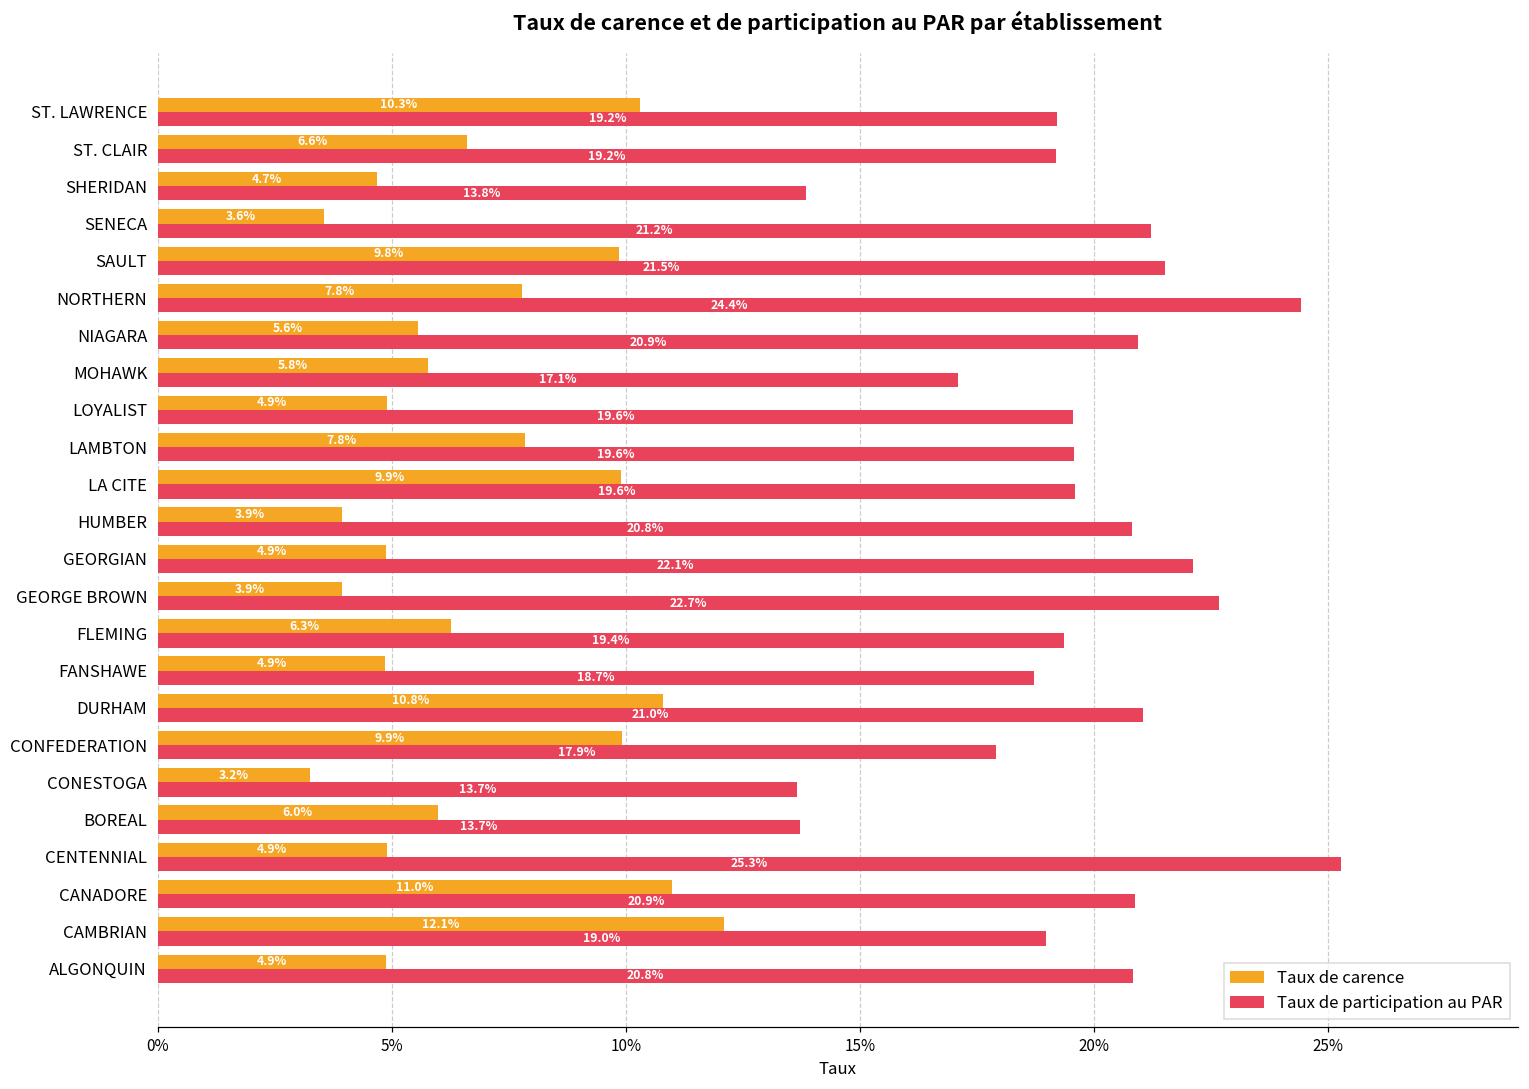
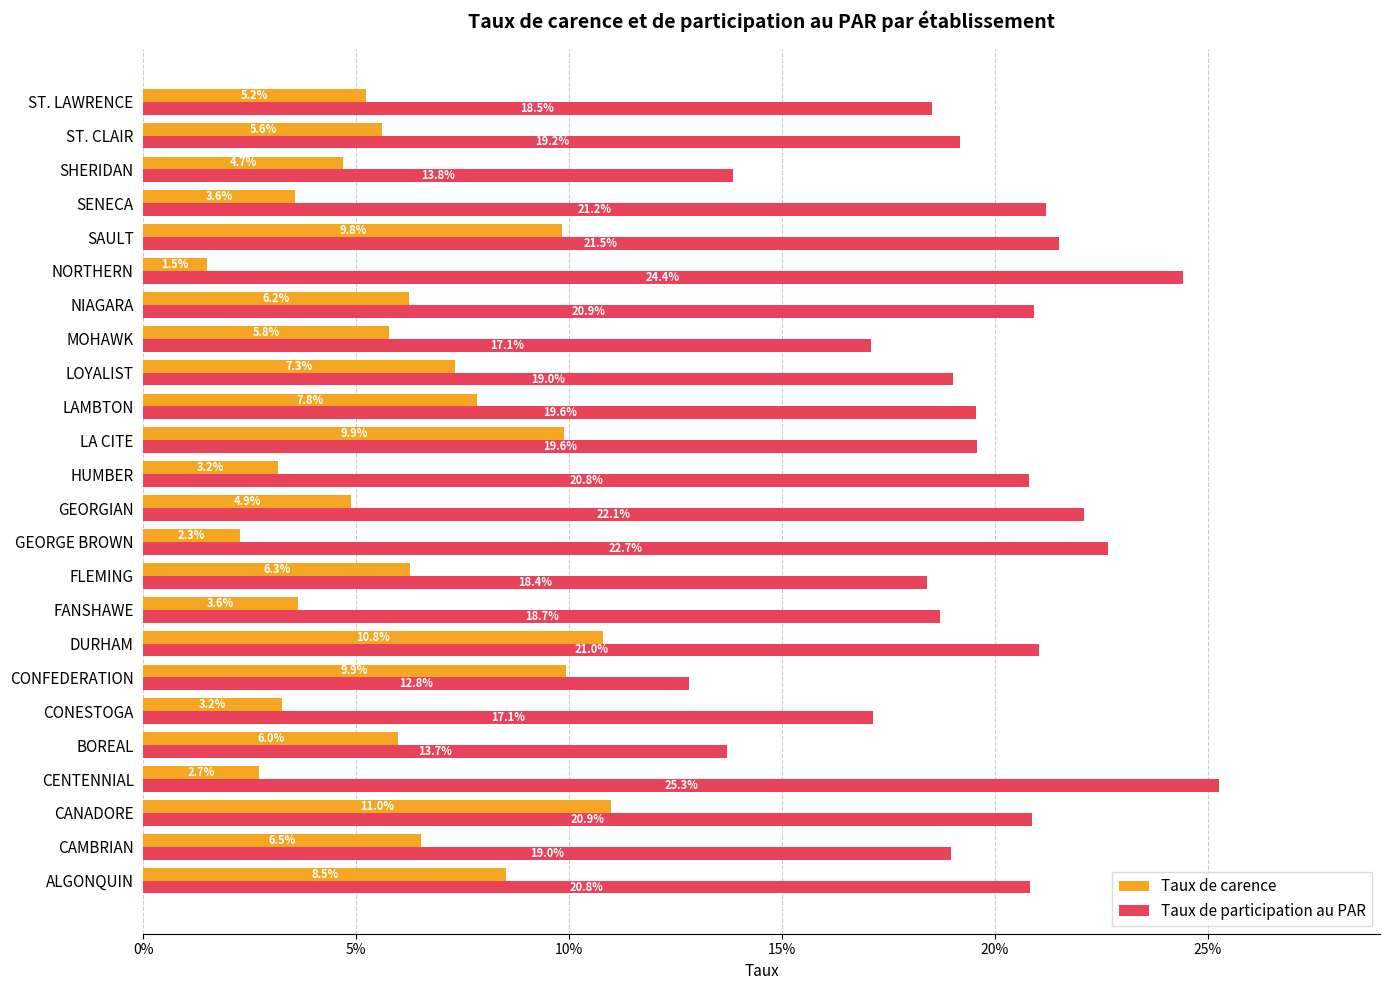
Taux de carence, ST. LAWRENCE: 10.3% -> 5.2%
Taux de participation au PAR, ST. LAWRENCE: 19.2% -> 18.5%
Taux de carence, ST. CLAIR: 6.6% -> 5.6%
Taux de carence, NORTHERN: 7.8% -> 1.5%
Taux de carence, NIAGARA: 5.6% -> 6.2%
Taux de carence, LOYALIST: 4.9% -> 7.3%
Taux de participation au PAR, LOYALIST: 19.6% -> 19.0%
Taux de carence, HUMBER: 3.9% -> 3.2%
Taux de carence, GEORGE BROWN: 3.9% -> 2.3%
Taux de participation au PAR, FLEMING: 19.4% -> 18.4%
Taux de carence, FANSHAWE: 4.9% -> 3.6%
Taux de participation au PAR, CONFEDERATION: 17.9% -> 12.8%
Taux de participation au PAR, CONESTOGA: 13.7% -> 17.1%
Taux de carence, CENTENNIAL: 4.9% -> 2.7%
Taux de carence, CAMBRIAN: 12.1% -> 6.5%
Taux de carence, ALGONQUIN: 4.9% -> 8.5%
